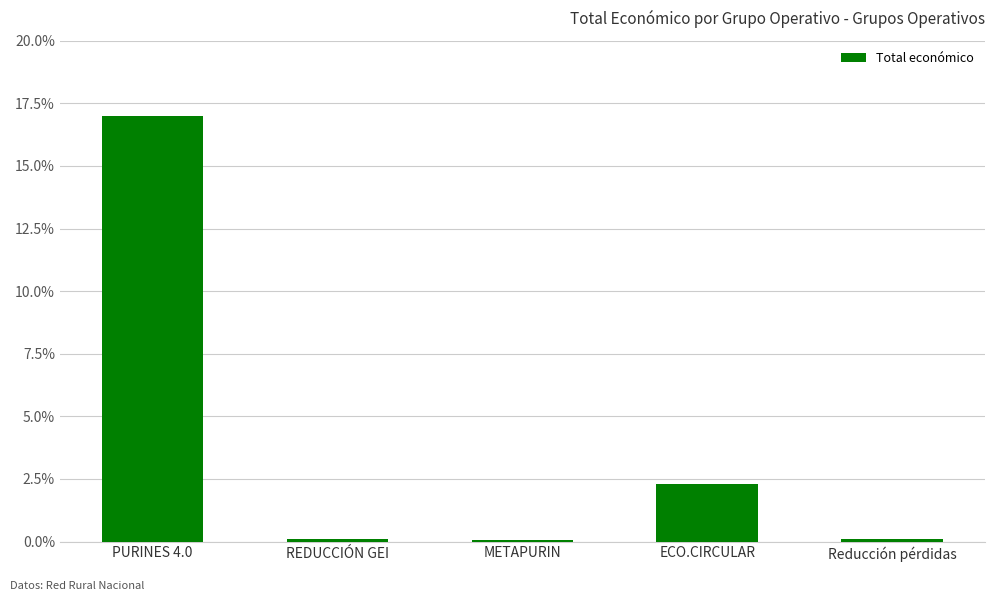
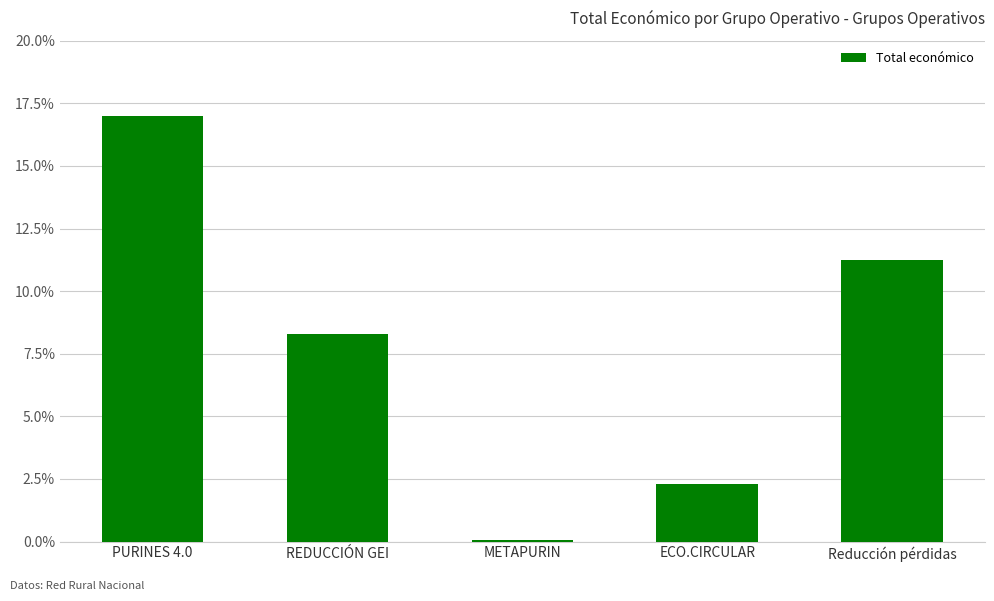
REDUCCIÓN GEI: 0.1% -> 8.3%
Reducción pérdidas: 0.1% -> 11.2%
